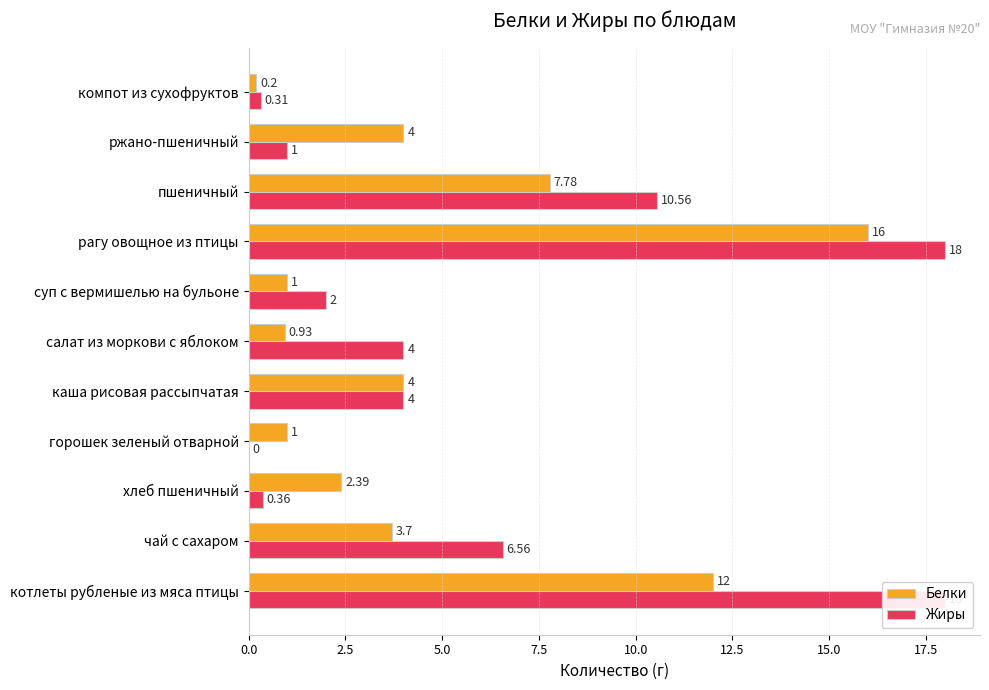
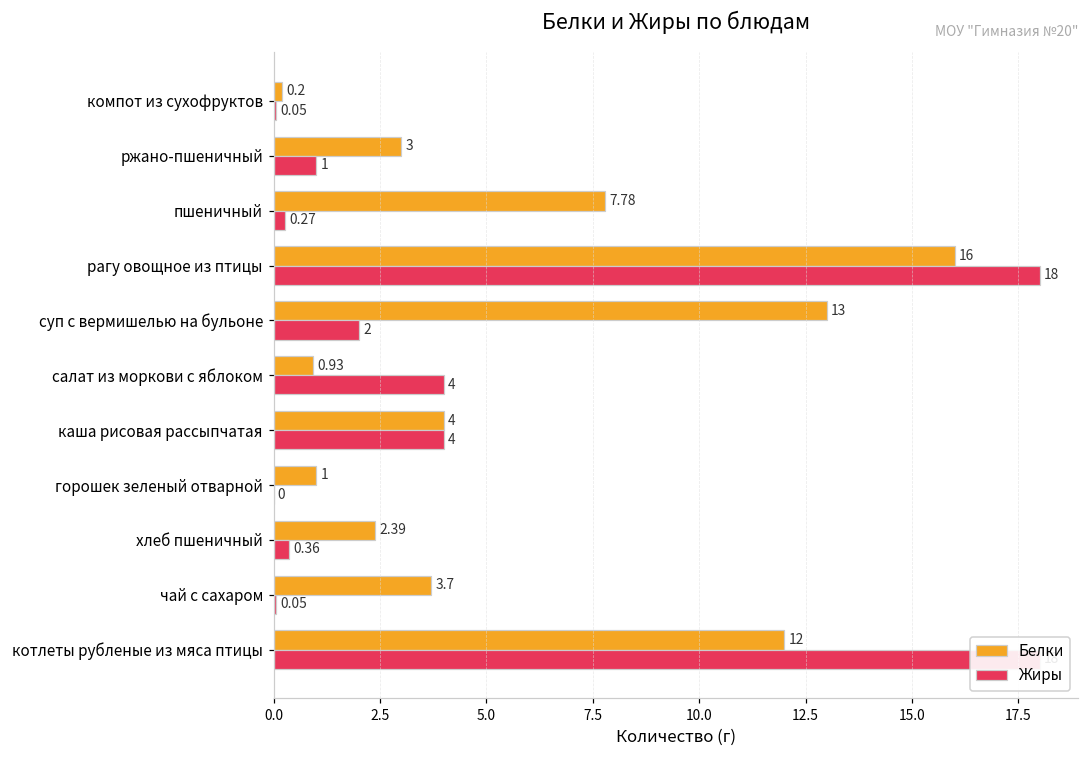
Жиры, компот из сухофруктов: 0.31 -> 0.05
Белки, ржано-пшеничный: 4 -> 3
Жиры, пшеничный: 10.56 -> 0.27
Белки, суп с вермишелью на бульоне: 1 -> 13
Жиры, чай с сахаром: 6.56 -> 0.05
